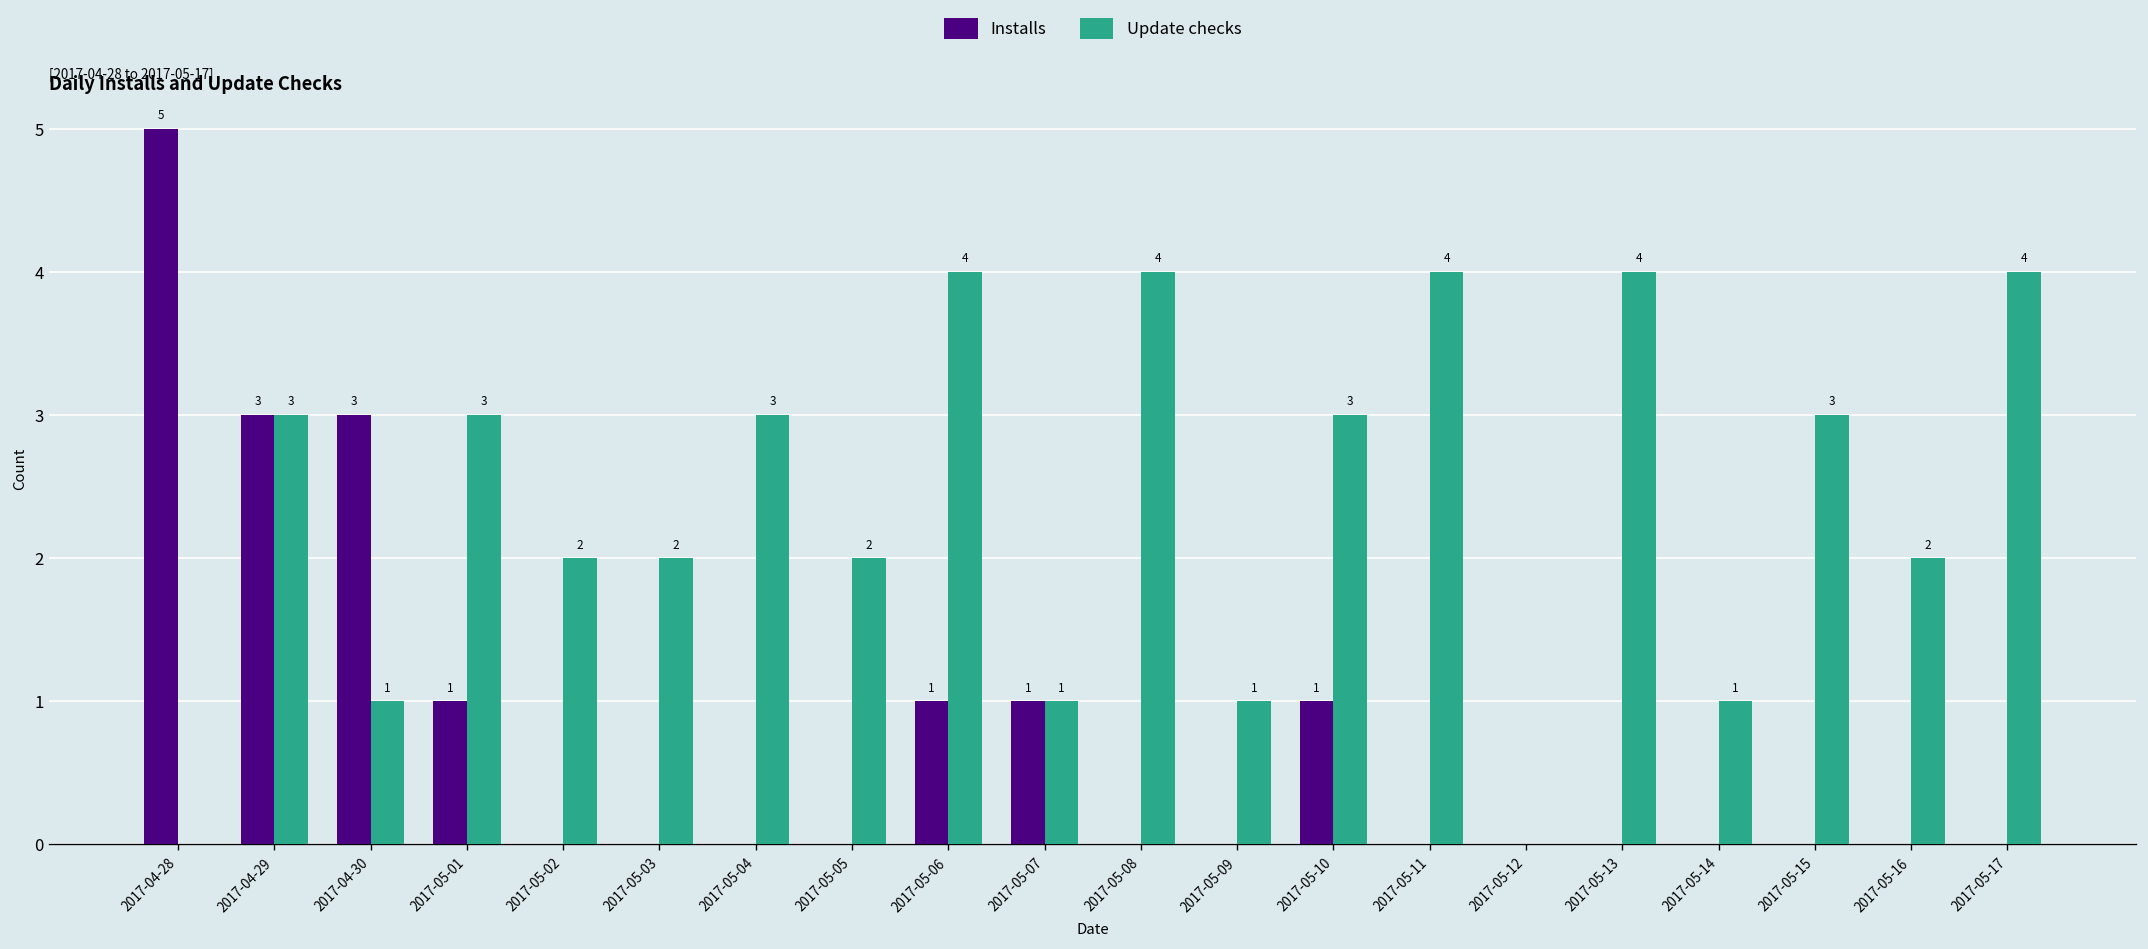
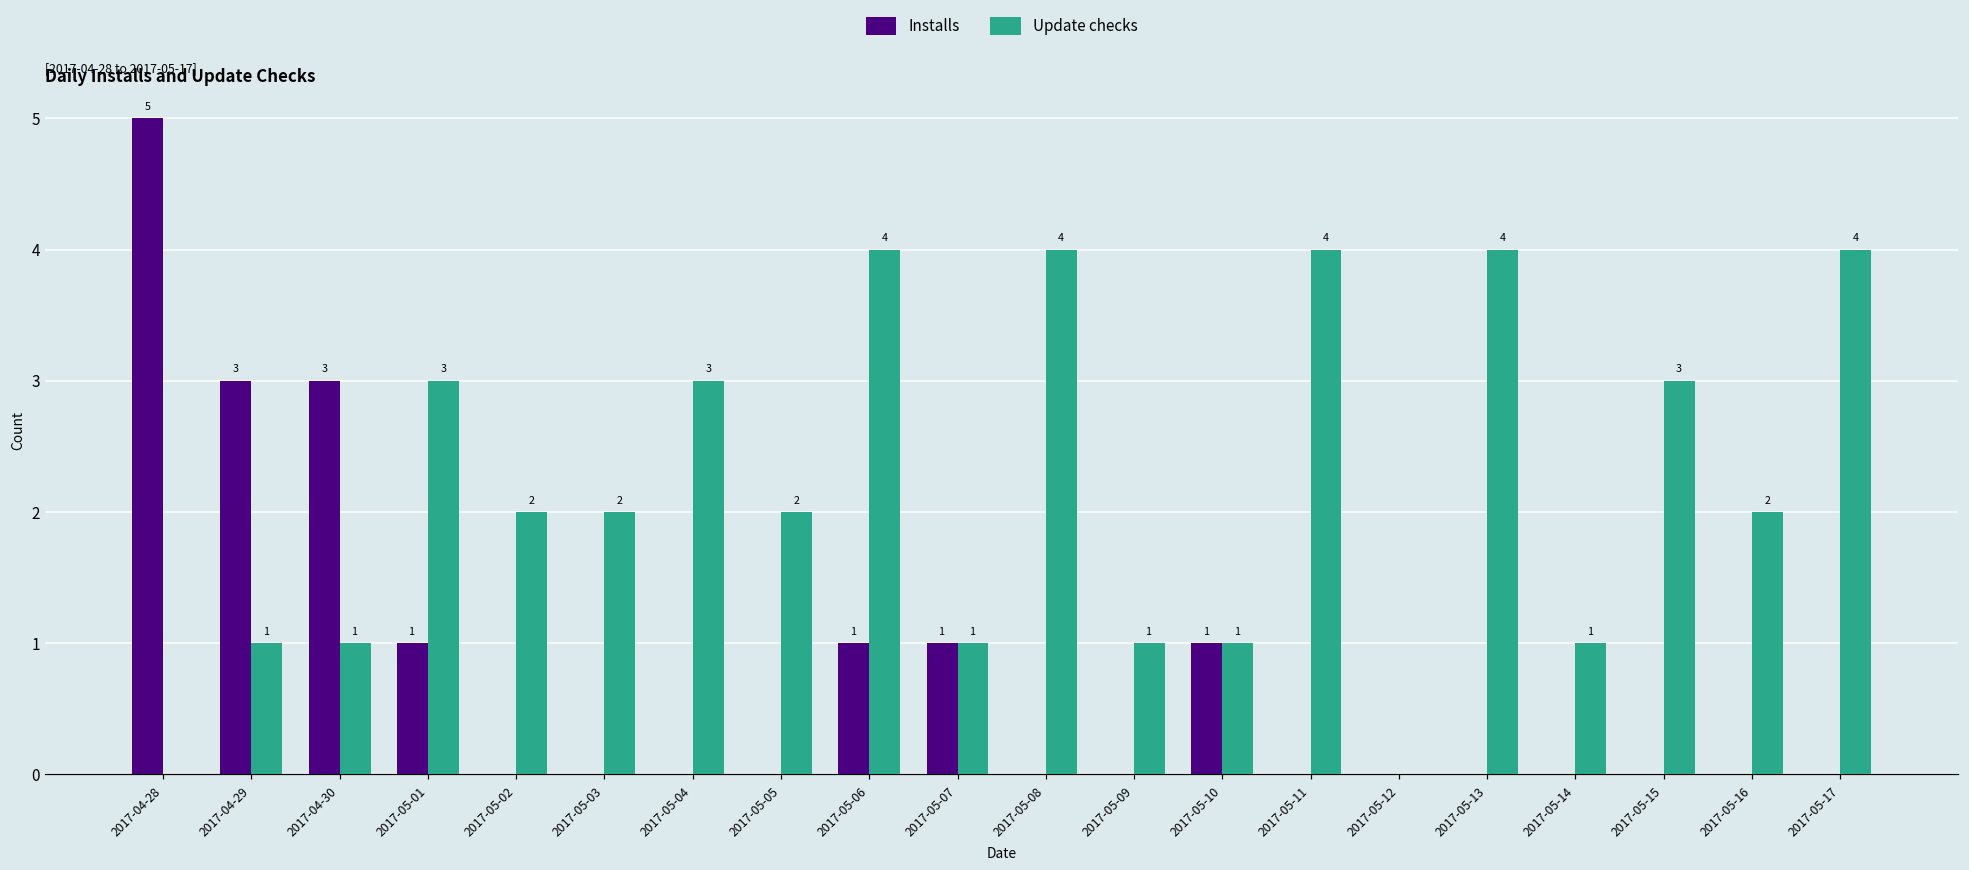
Update checks, 2017-04-29: 3 -> 1
Update checks, 2017-05-10: 3 -> 1
